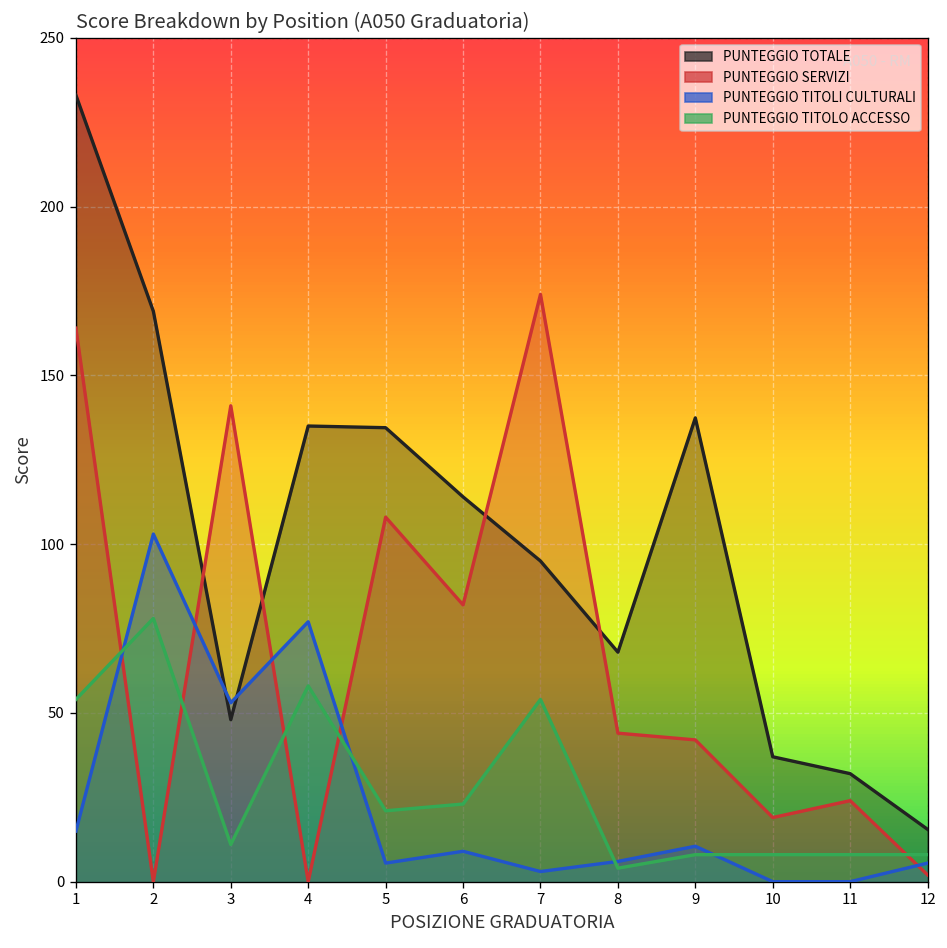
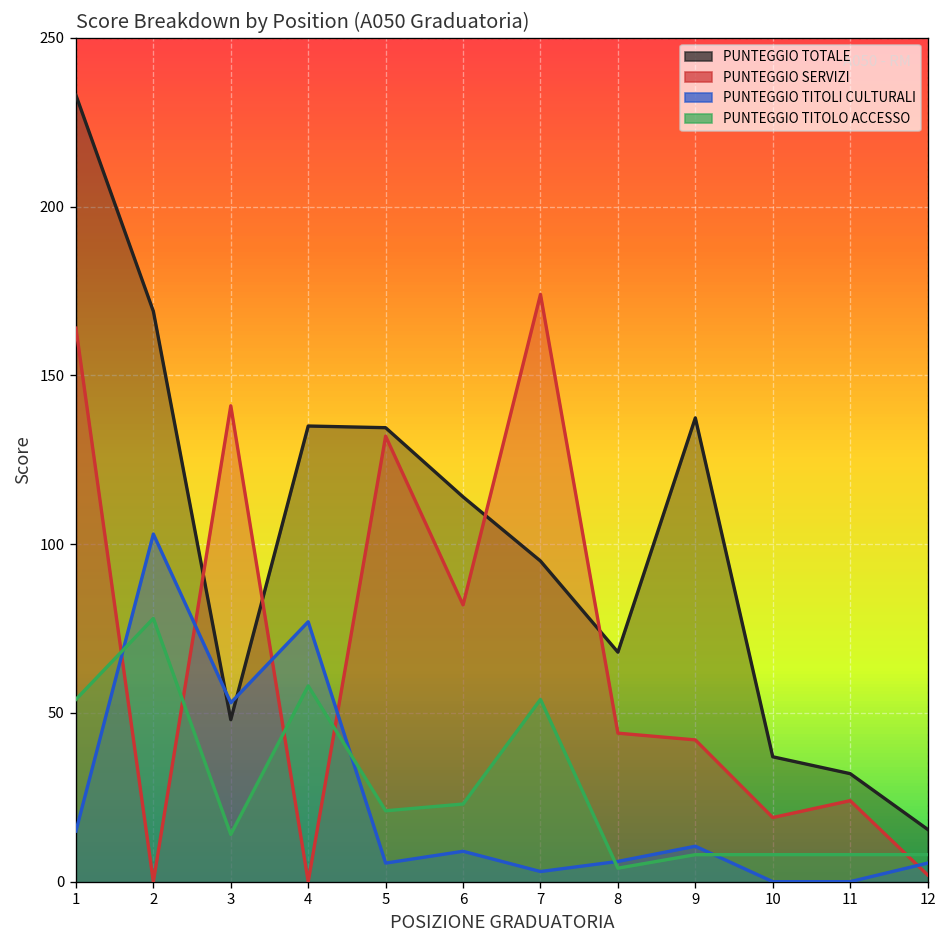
PUNTEGGIO TITOLO ACCESSO, 3: 11 -> 14
PUNTEGGIO SERVIZI, 5: 108 -> 132
